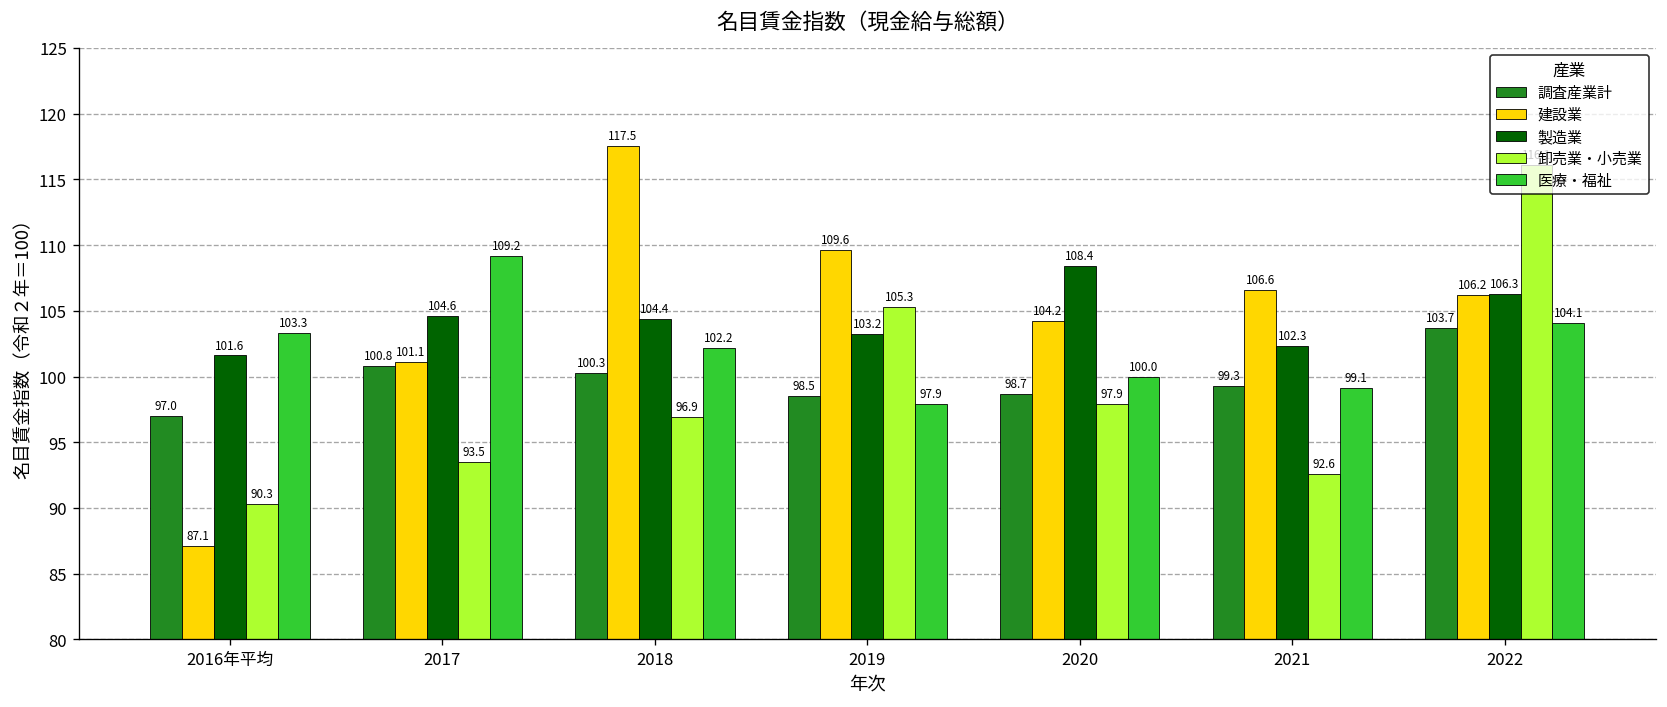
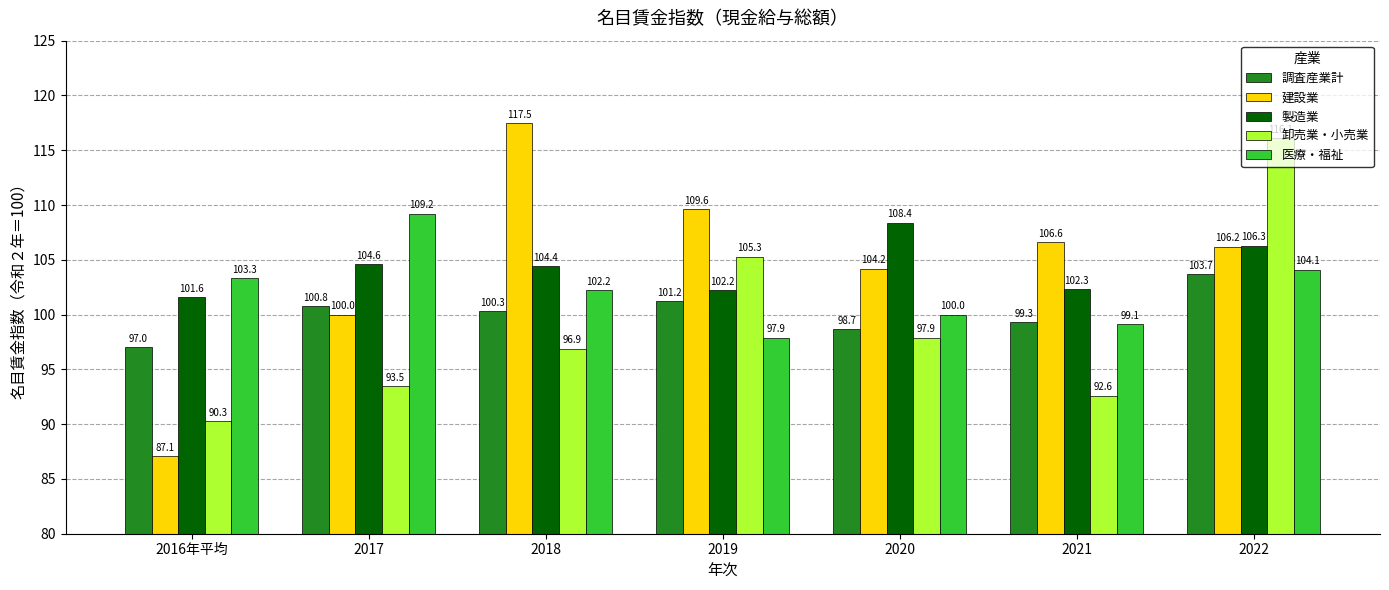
建設業, 2017: 101.1 -> 100.0
調査産業計, 2019: 98.5 -> 101.2
製造業, 2019: 103.2 -> 102.2
